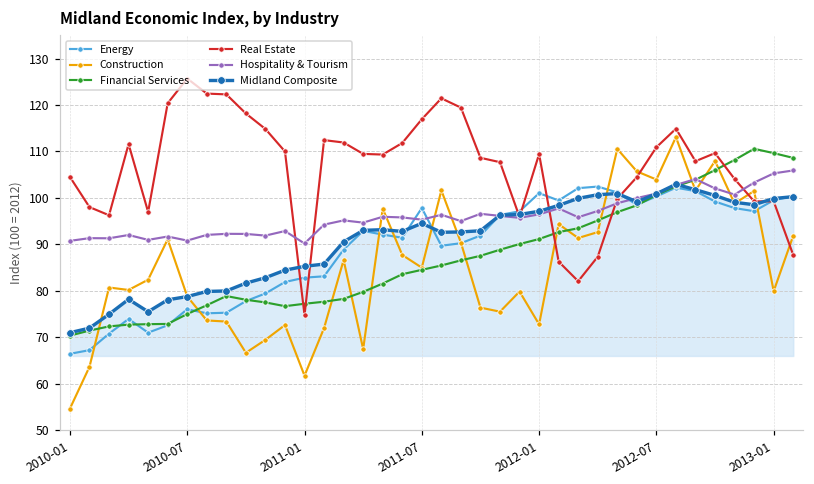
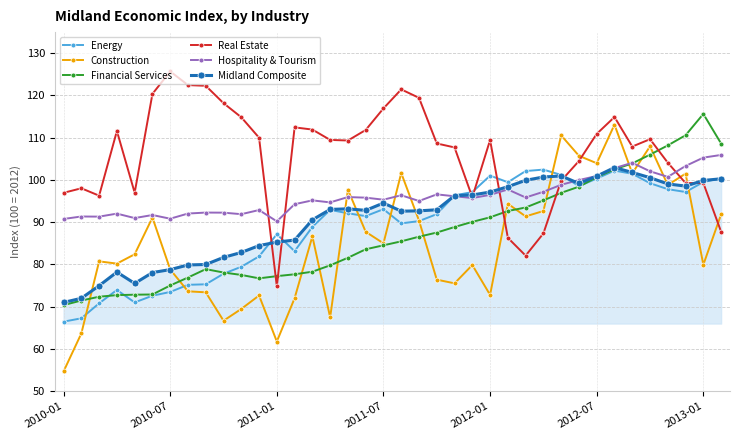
Real Estate, 2010-01: 105 -> 97
Energy, 2010-07: 76 -> 73
Energy, 2011-01: 83 -> 87
Energy, 2011-07: 98 -> 93
Financial Services, 2013-01: 110 -> 116
